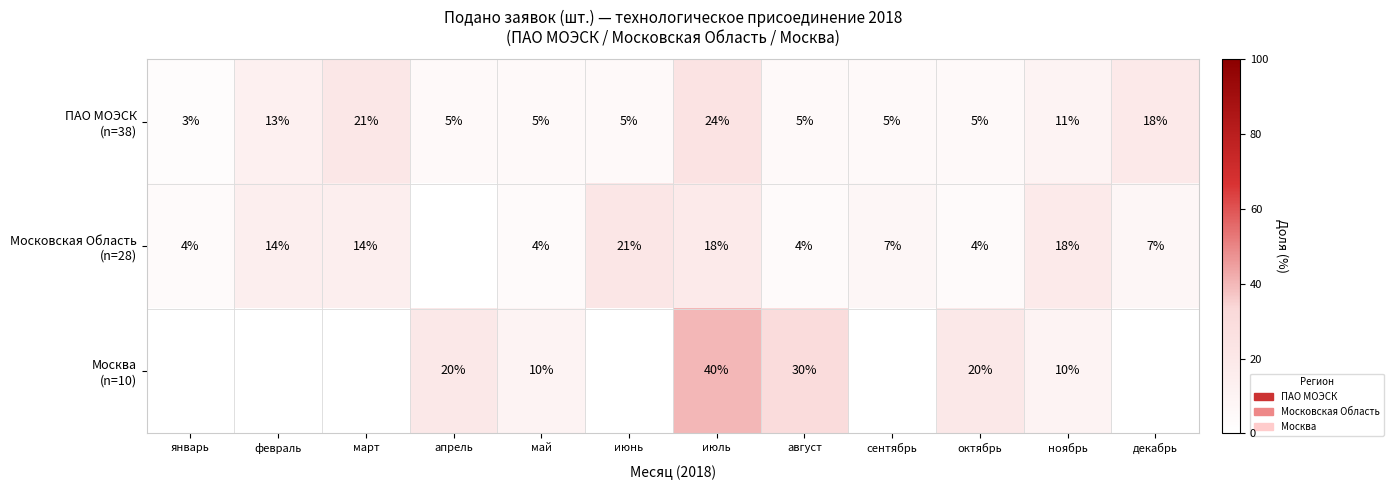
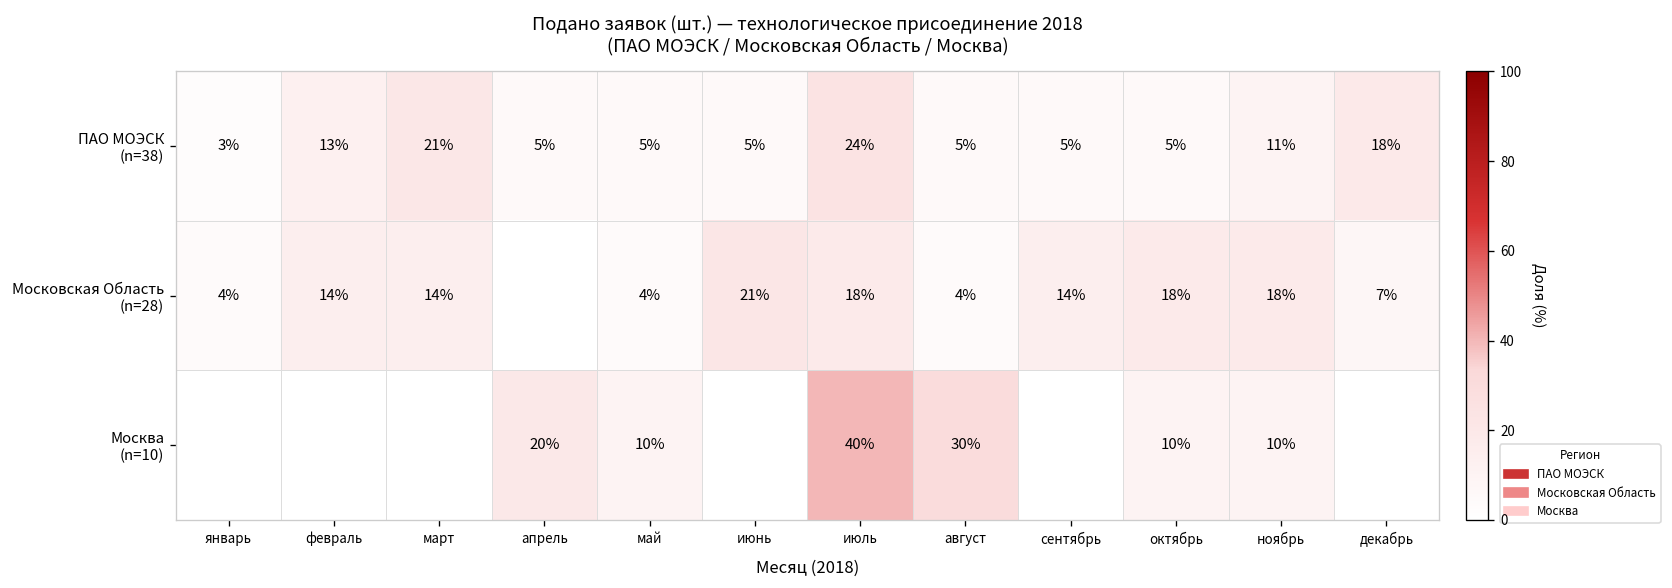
Московская Область (n=28), сентябрь: 7% -> 14%
Московская Область (n=28), октябрь: 4% -> 18%
Москва (n=10), октябрь: 20% -> 10%
